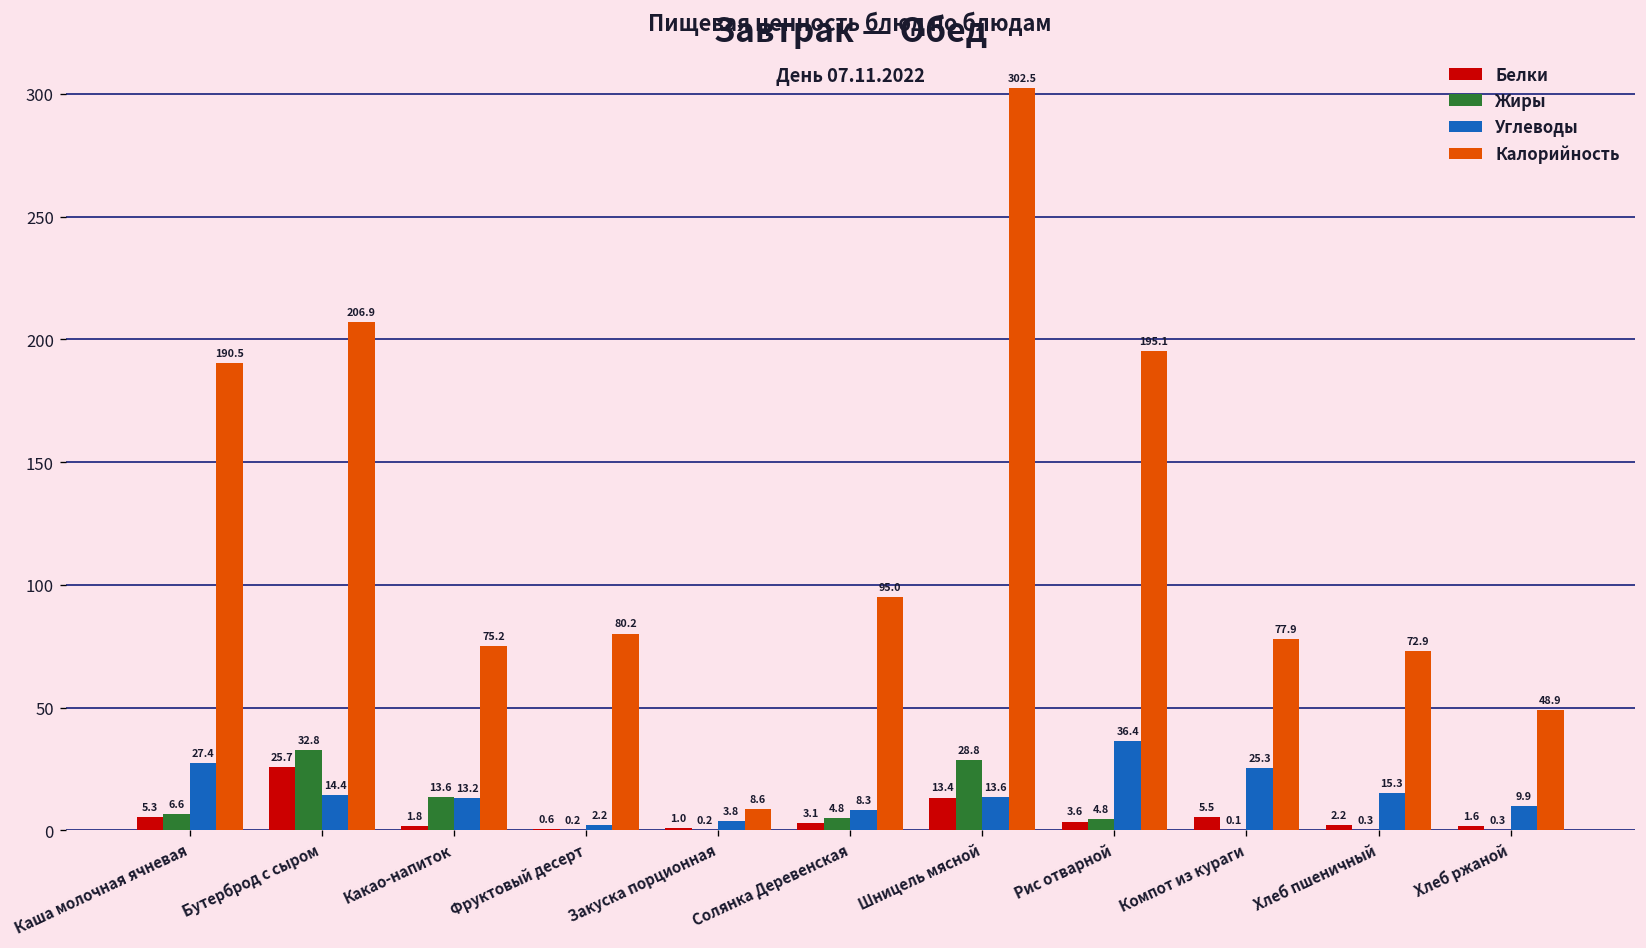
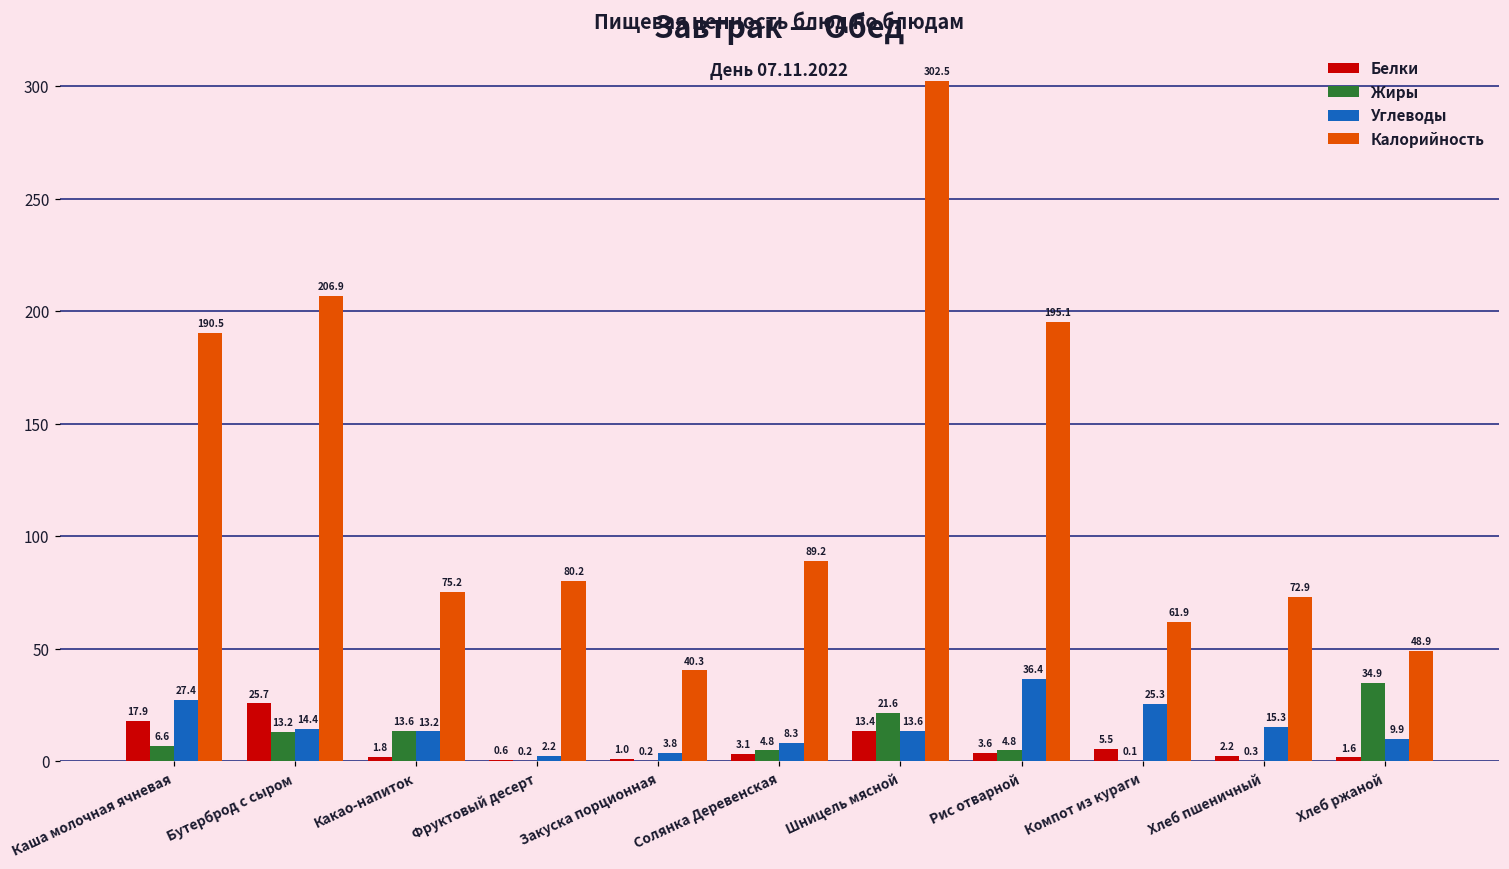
Белки, Каша молочная ячневая: 5.3 -> 17.9
Жиры, Бутерброд с сыром: 32.8 -> 13.2
Калорийность, Закуска порционная: 8.6 -> 40.3
Калорийность, Солянка Деревенская: 95.0 -> 89.2
Жиры, Шницель мясной: 28.8 -> 21.6
Калорийность, Компот из кураги: 77.9 -> 61.9
Жиры, Хлеб ржаной: 0.3 -> 34.9
